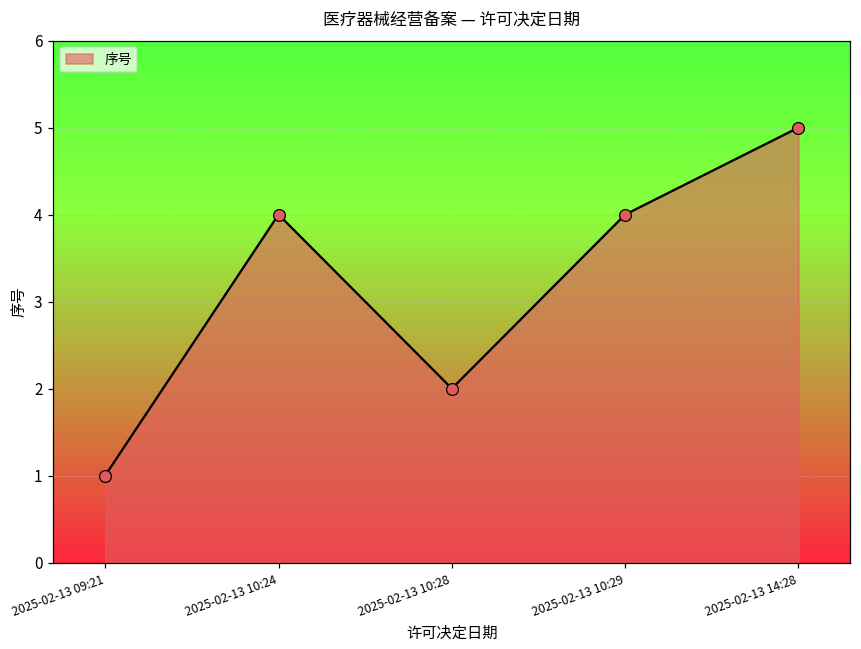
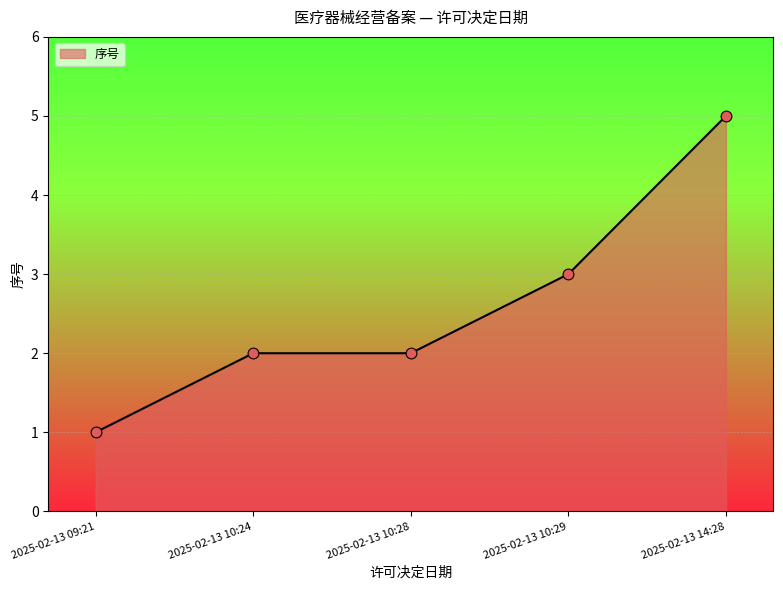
2025-02-13 10:24: 4 -> 2
2025-02-13 10:29: 4 -> 3
